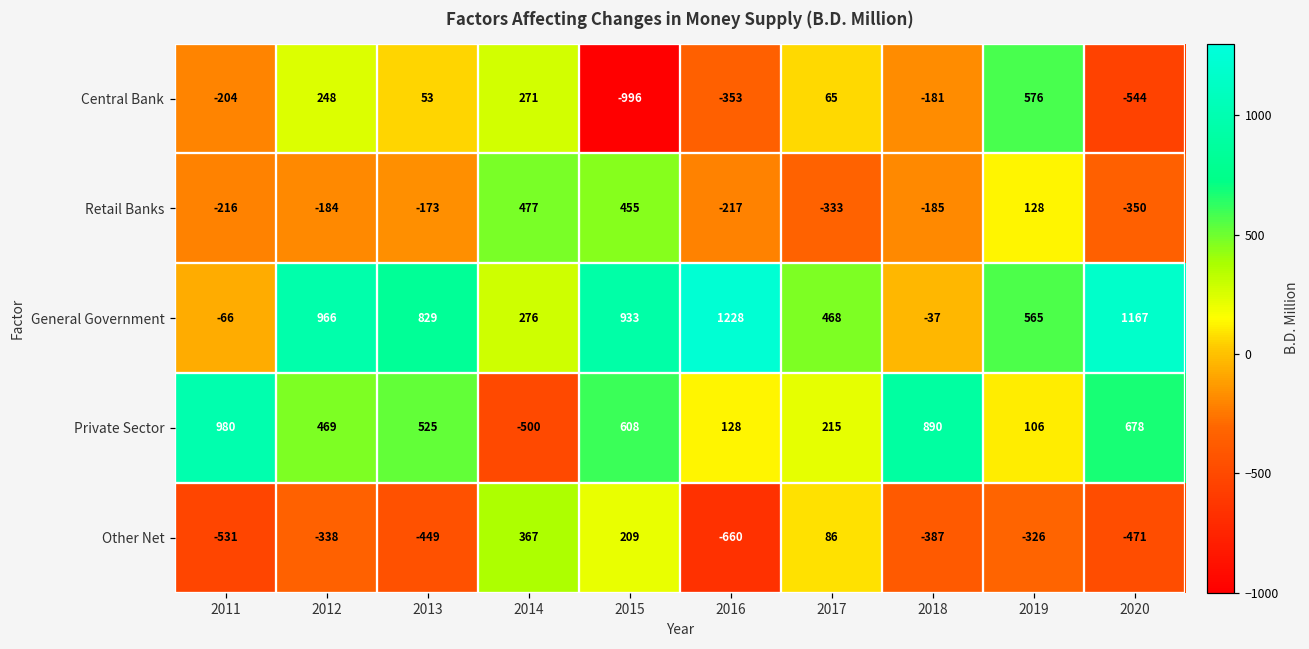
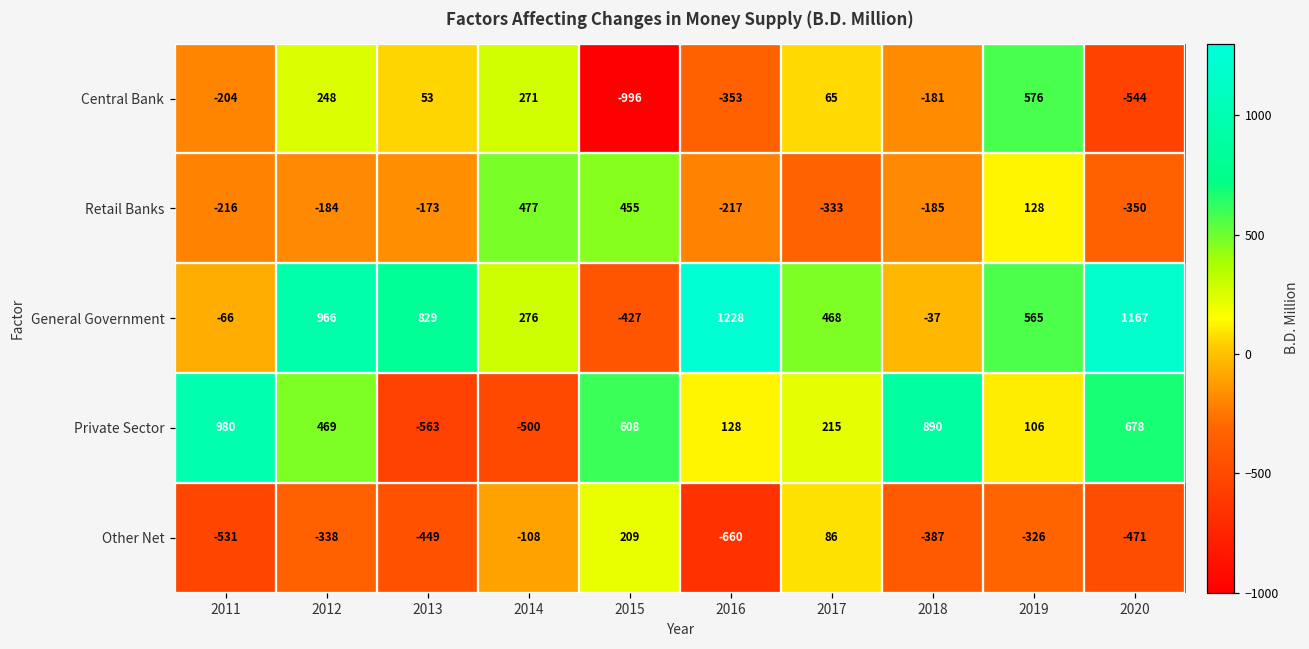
General Government, 2015: 933 -> -427
Private Sector, 2013: 525 -> -563
Other Net, 2014: 367 -> -108
